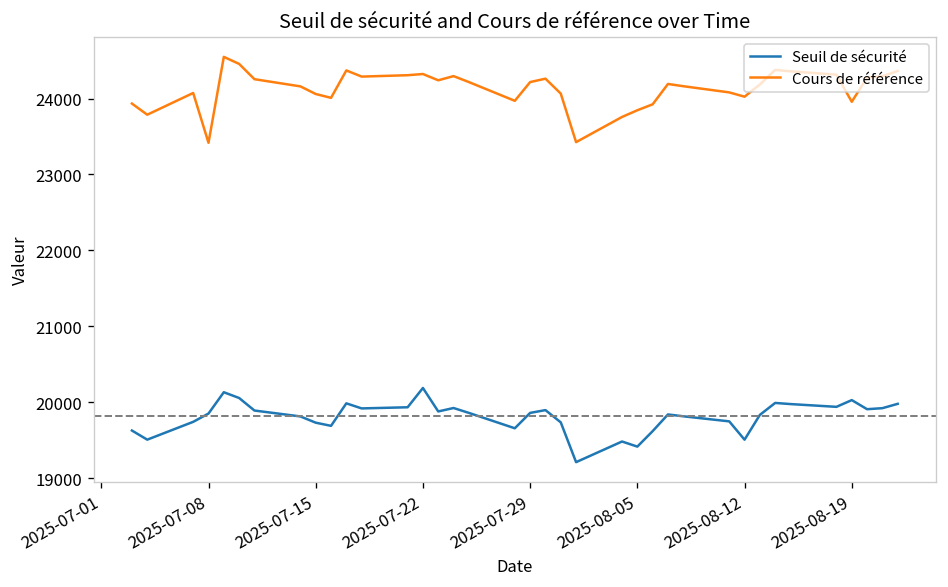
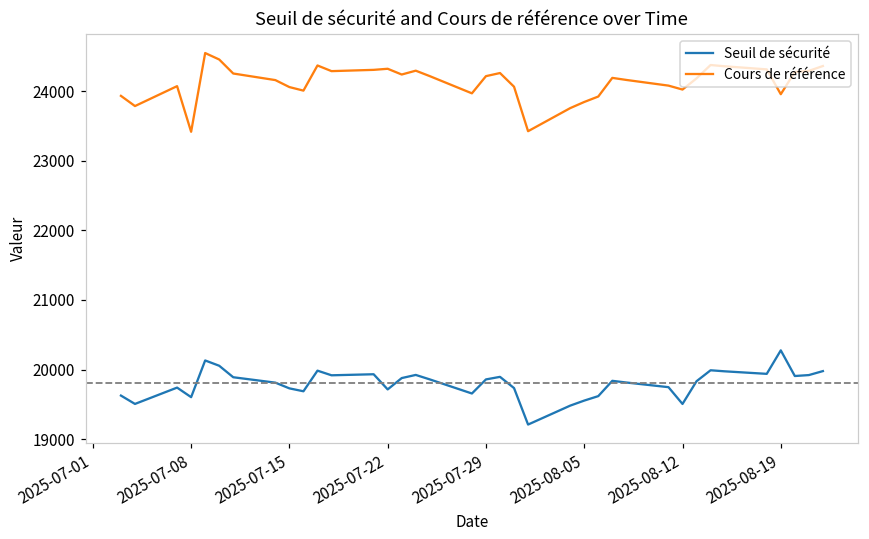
Seuil de sécurité, 2025-07-08: 19800 -> 19600
Seuil de sécurité, 2025-07-22: 20200 -> 19700
Seuil de sécurité, 2025-08-05: 19400 -> 19600
Seuil de sécurité, 2025-08-19: 20000 -> 20300
